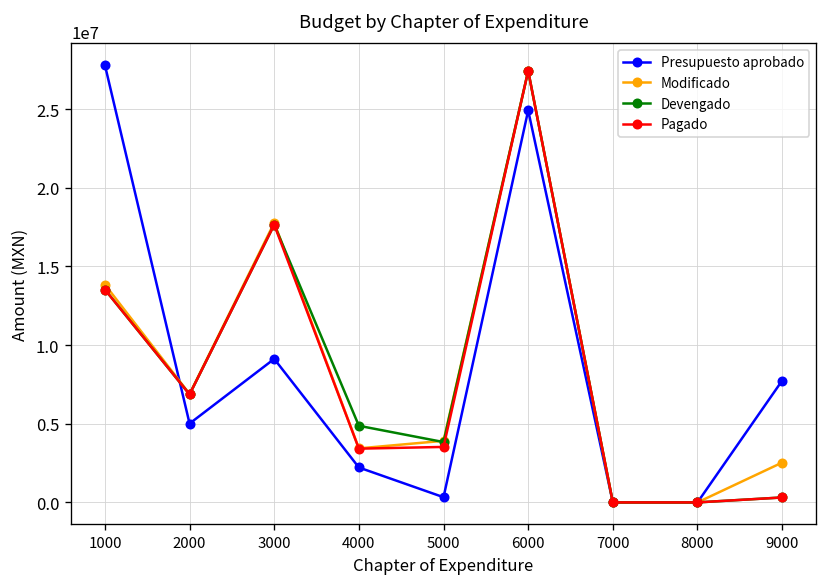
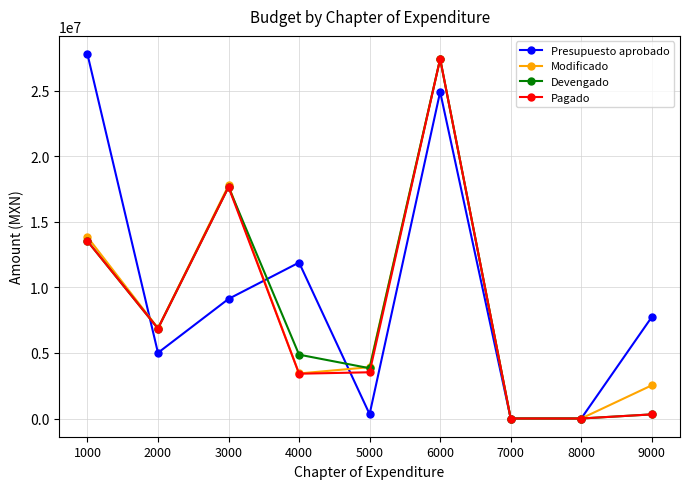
Presupuesto aprobado, 4000: 2200000 -> 11900000
